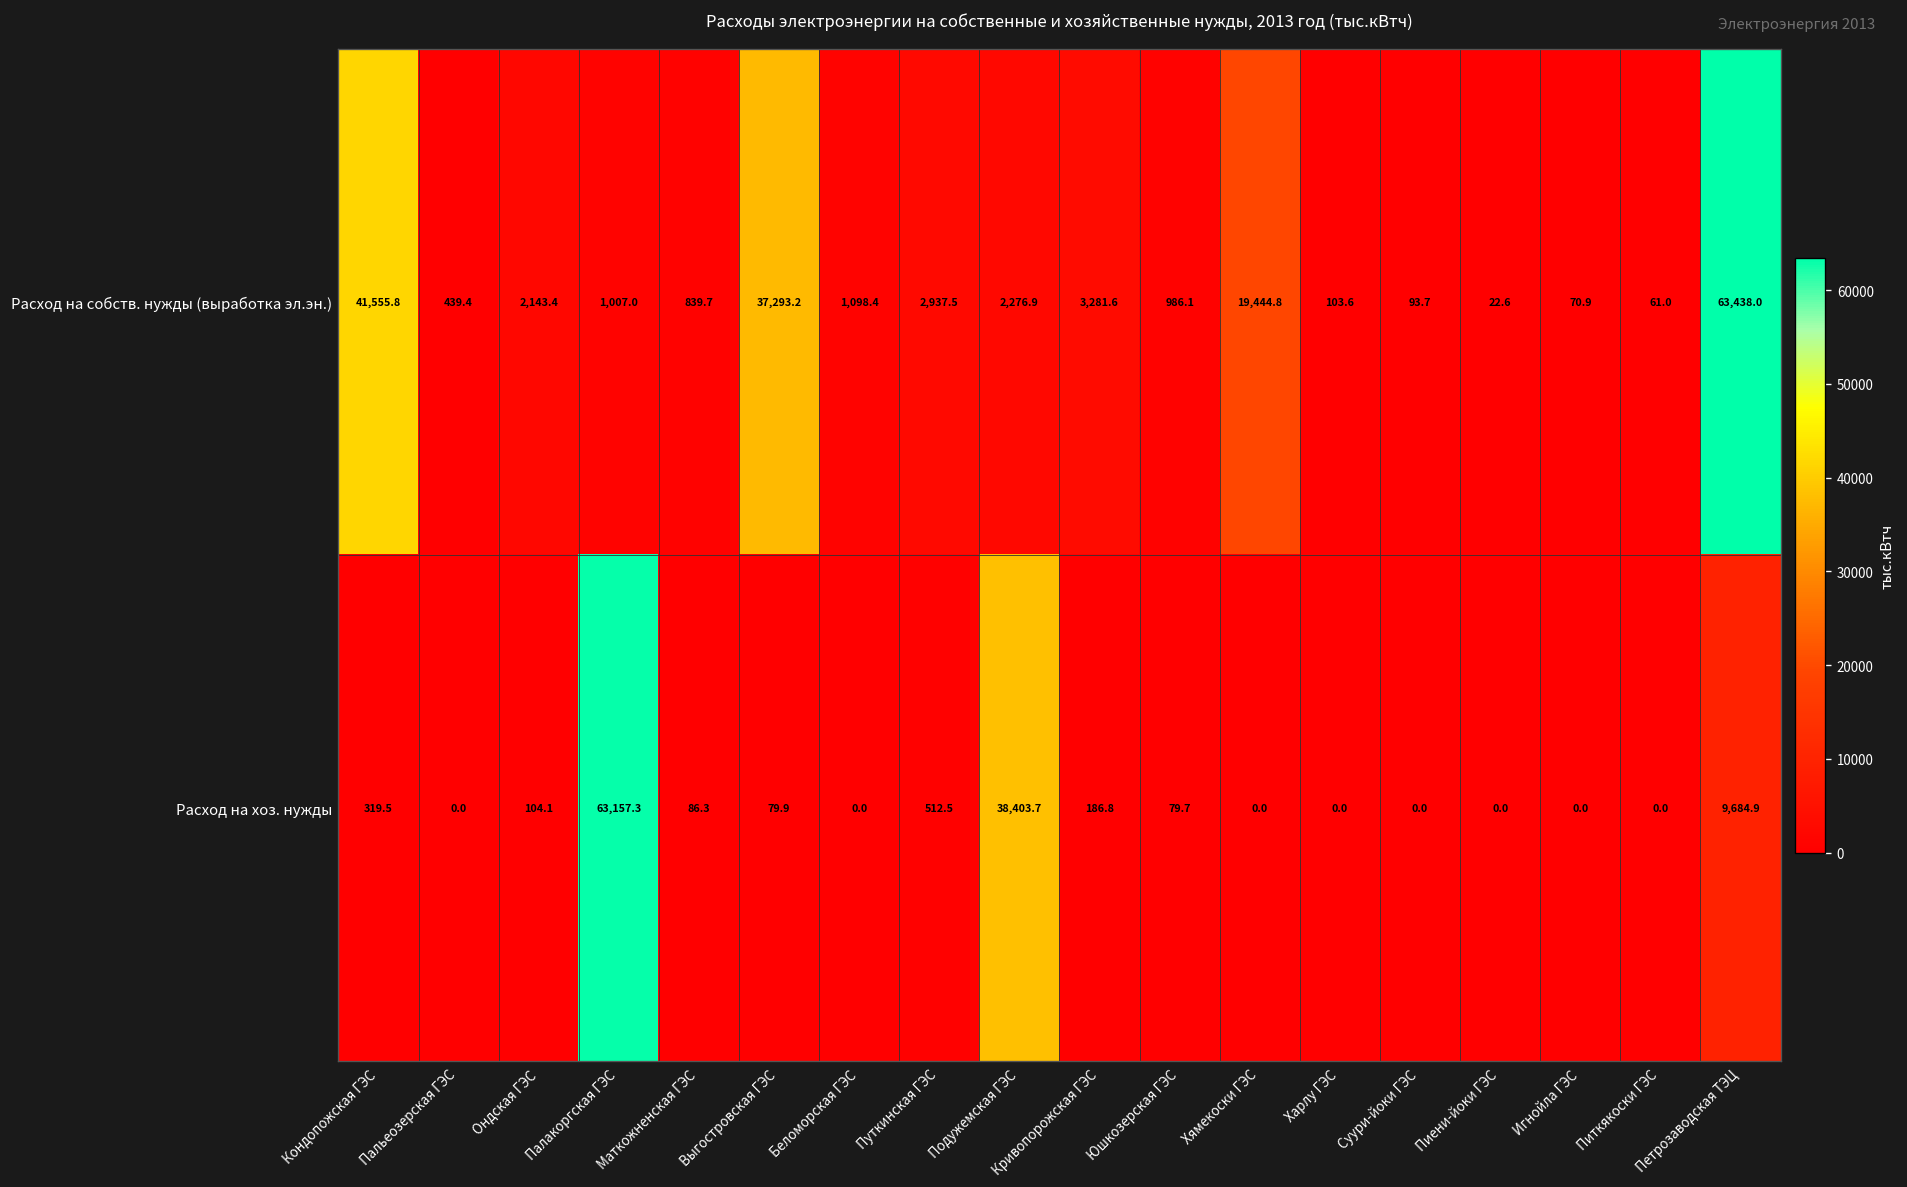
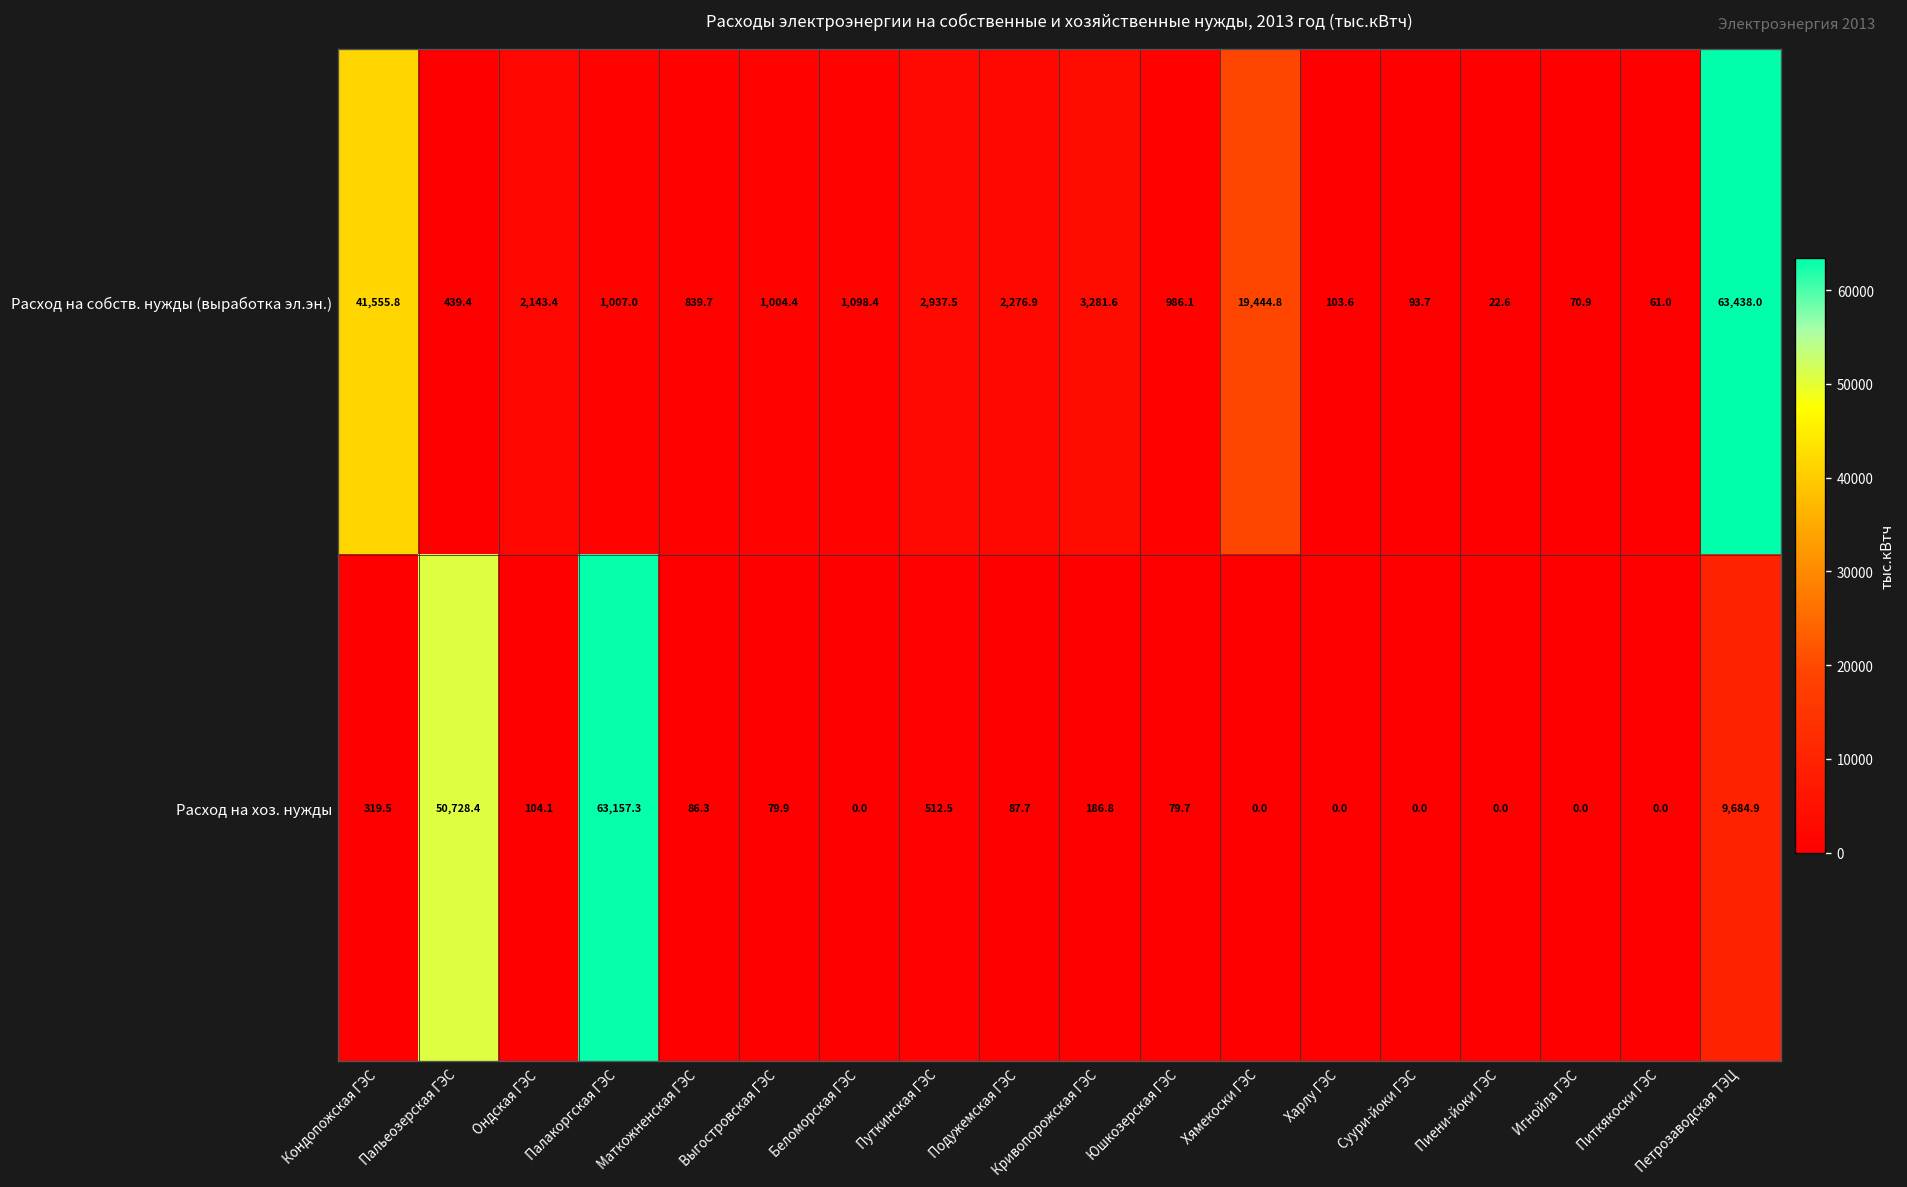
Расход на собств. нужды (выработка эл.эн.), Выгостровская ГЭС: 37,293.2 -> 1,004.4
Расход на хоз. нужды, Пальеозерская ГЭС: 0.0 -> 50,728.4
Расход на хоз. нужды, Подужемская ГЭС: 38,403.7 -> 87.7
